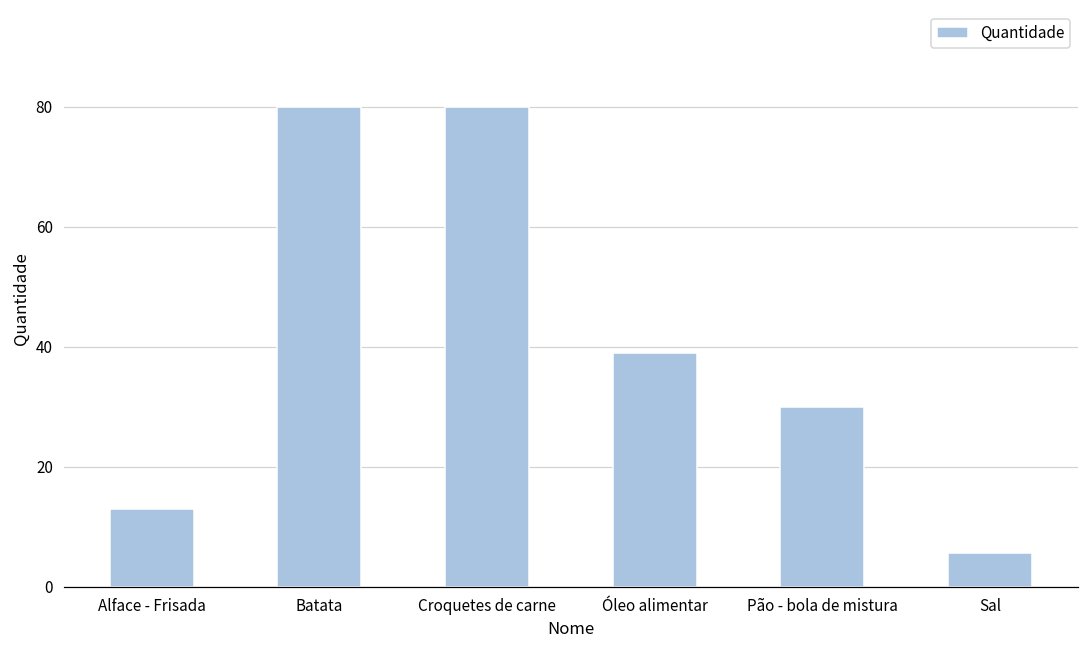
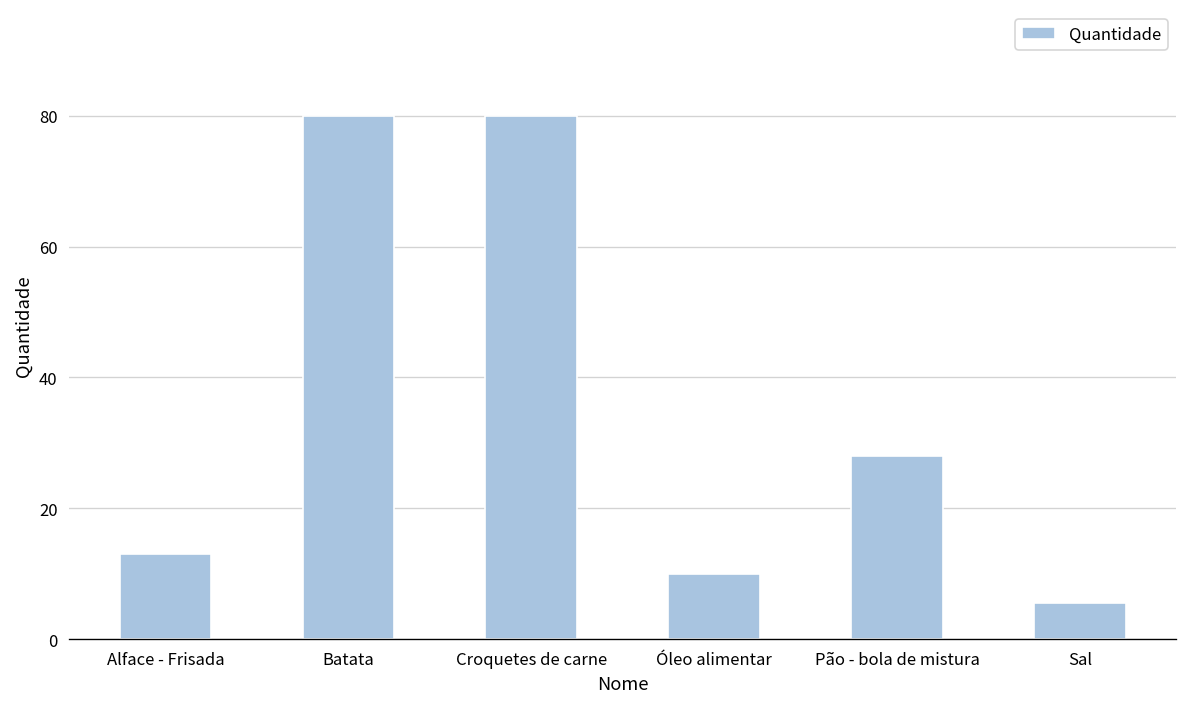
Óleo alimentar: 39 -> 10
Pão - bola de mistura: 30 -> 28
